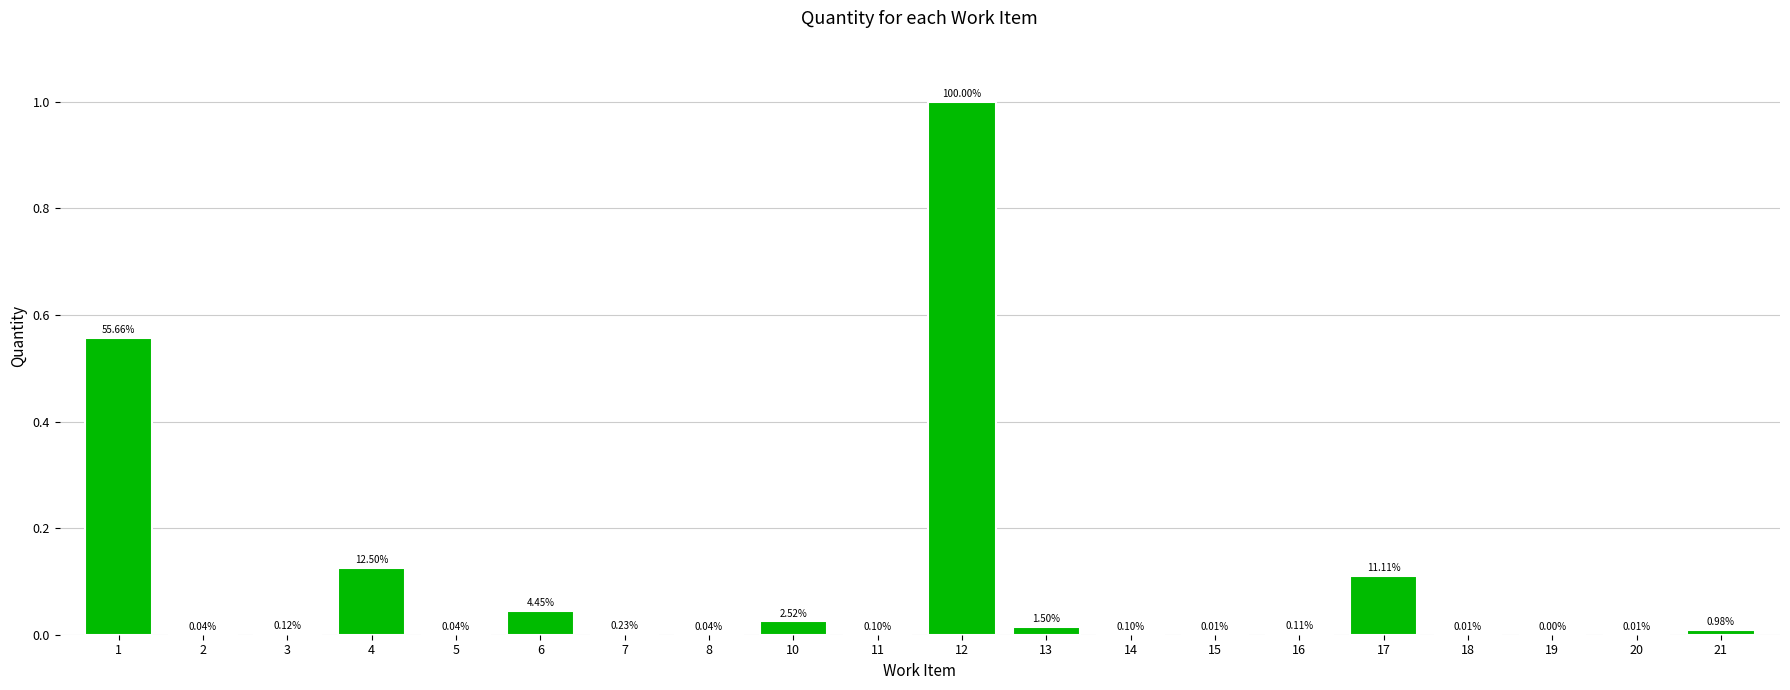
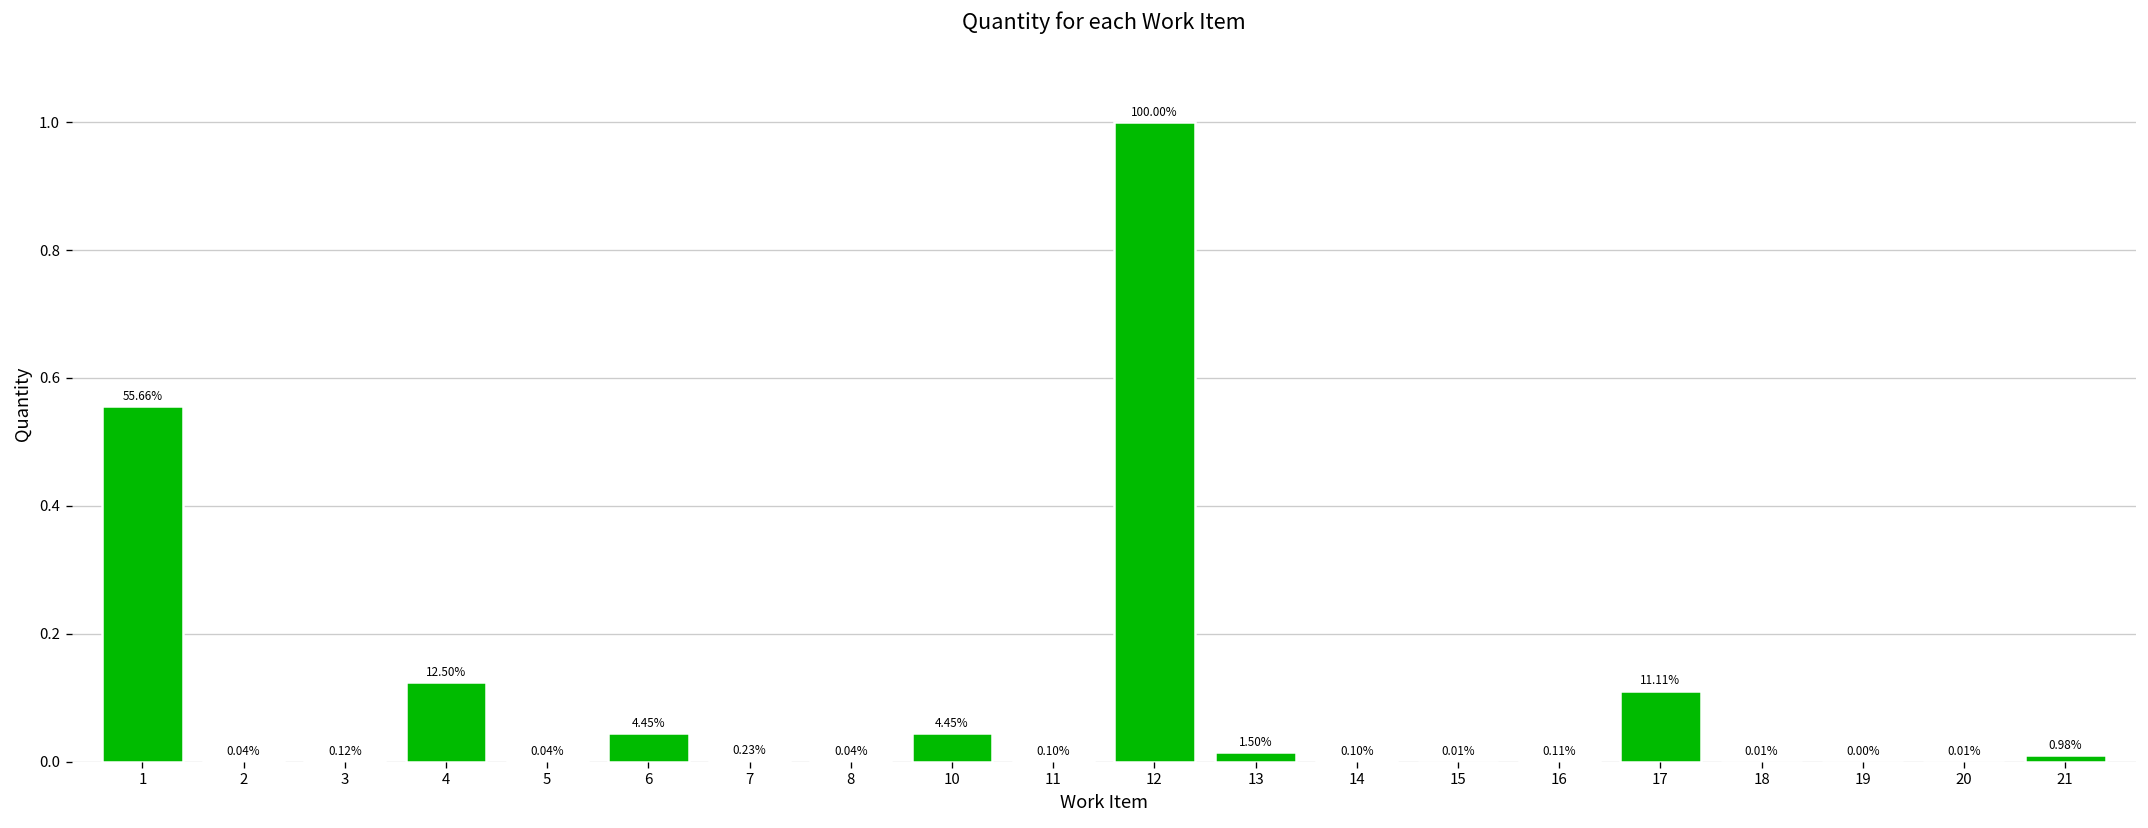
10: 2.52% -> 4.45%
